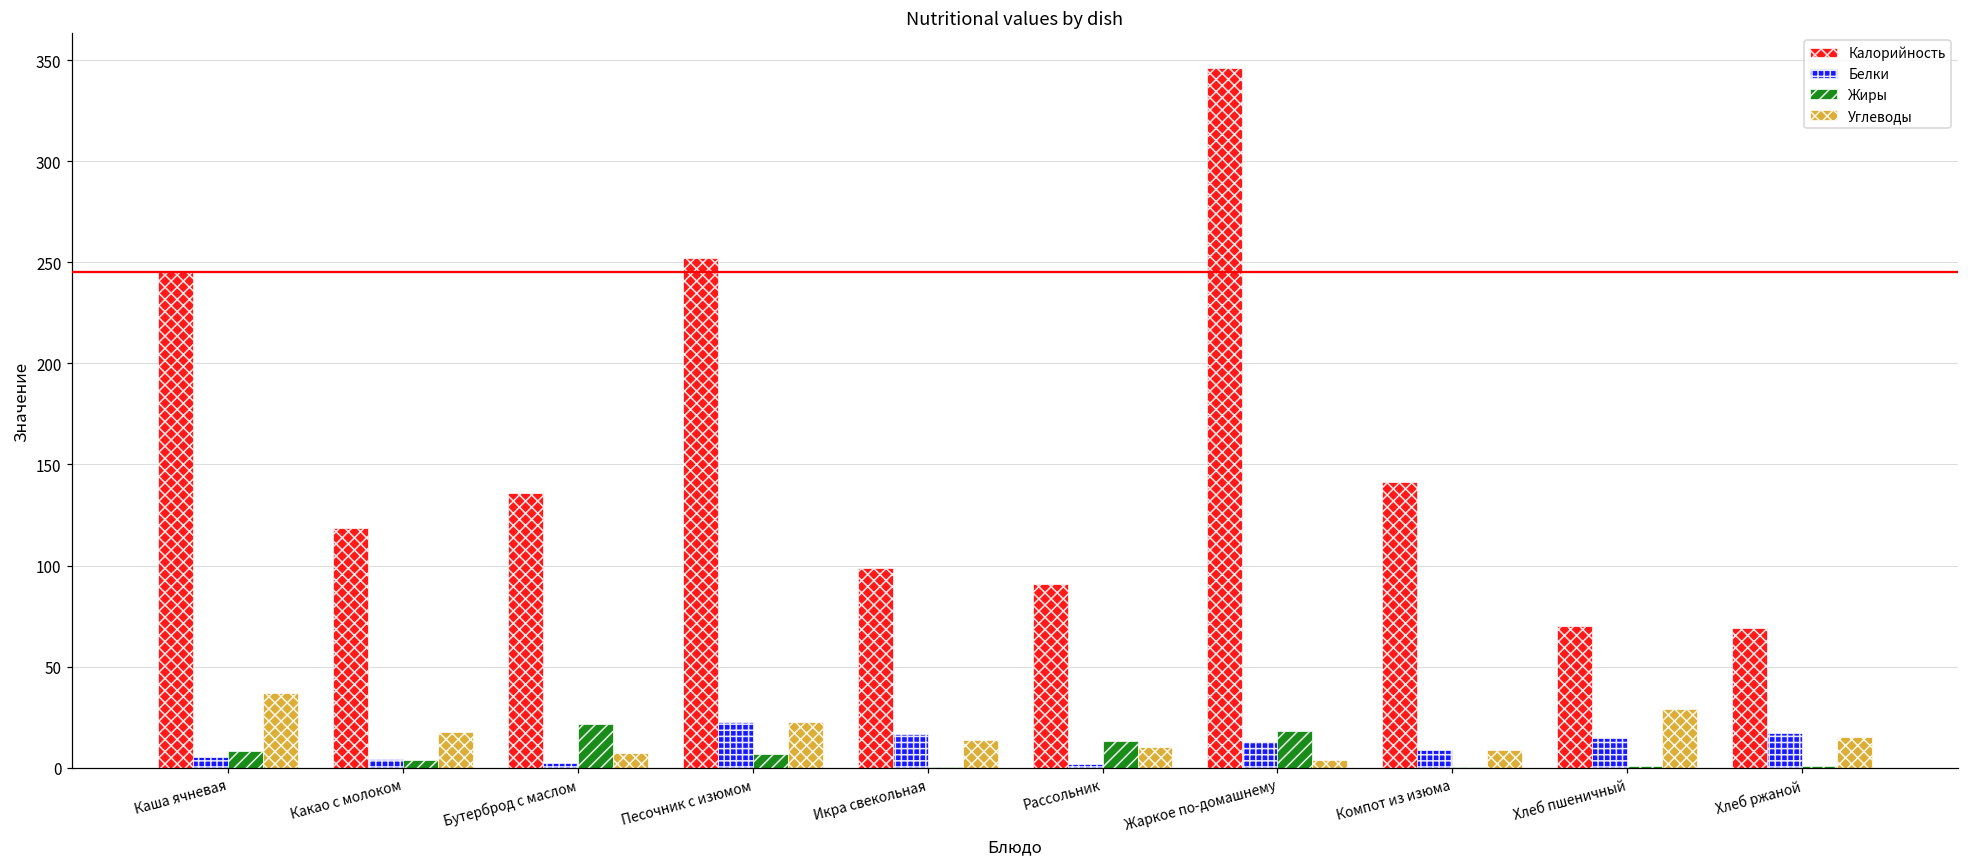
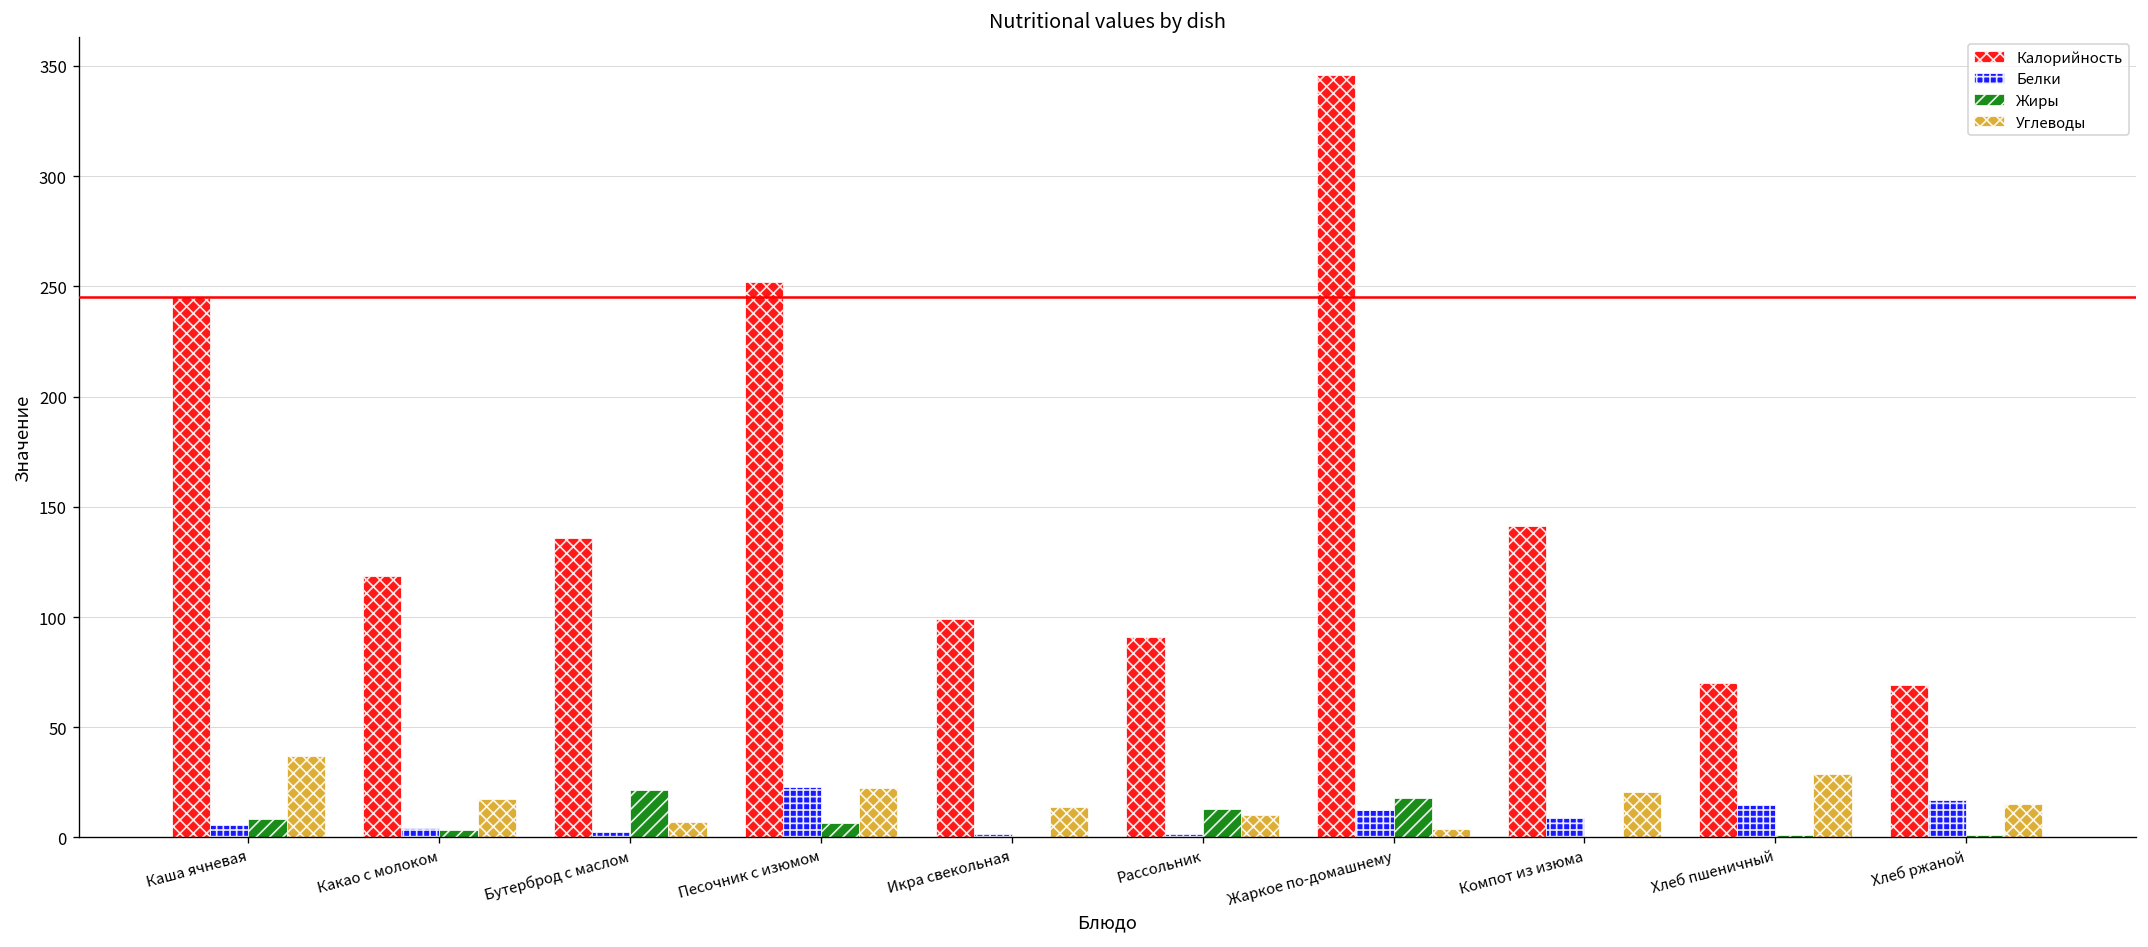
Белки, Икра свекольная: 17 -> 1
Углеводы, Компот из изюма: 9 -> 21
